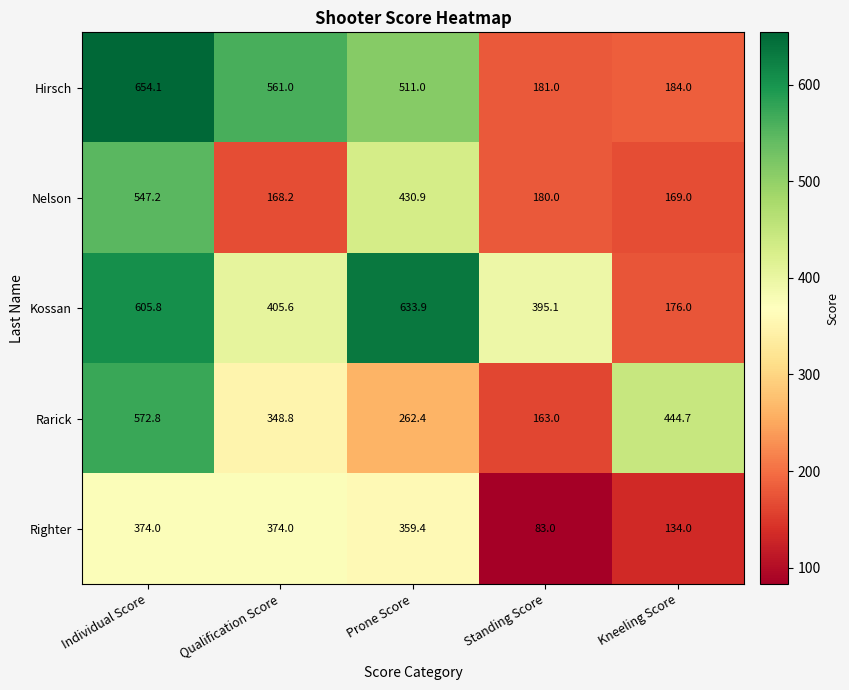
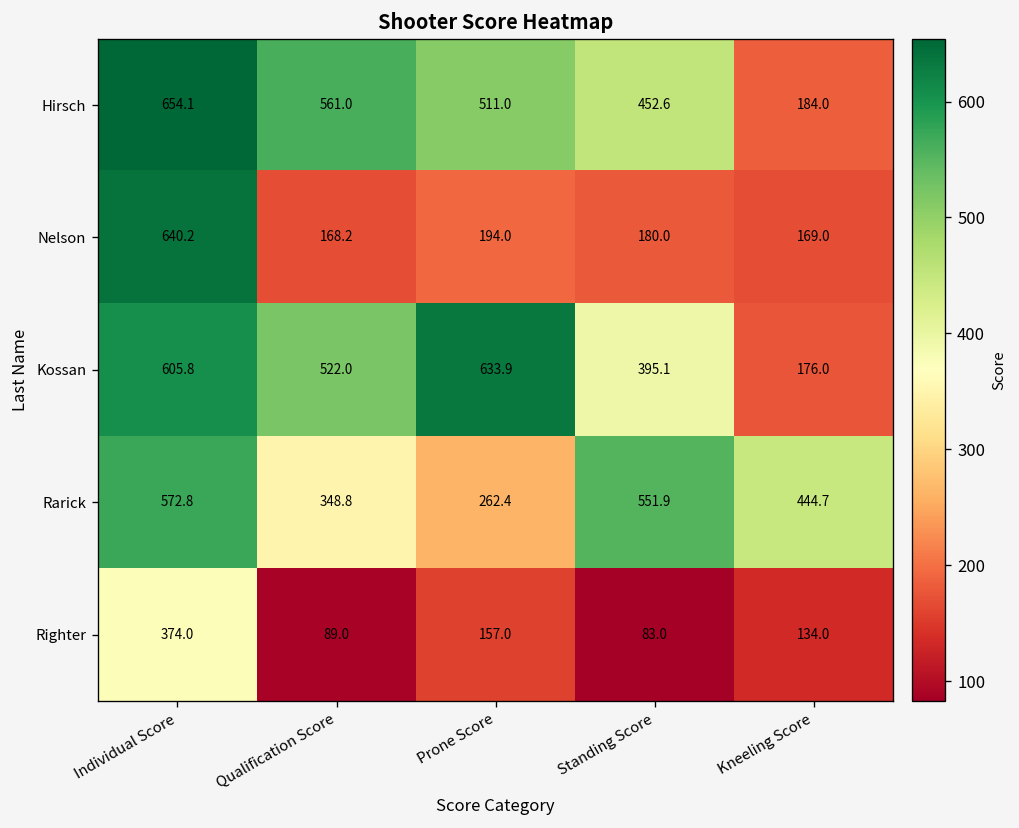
Hirsch, Standing Score: 181.0 -> 452.6
Nelson, Individual Score: 547.2 -> 640.2
Nelson, Prone Score: 430.9 -> 194.0
Kossan, Qualification Score: 405.6 -> 522.0
Rarick, Standing Score: 163.0 -> 551.9
Righter, Qualification Score: 374.0 -> 89.0
Righter, Prone Score: 359.4 -> 157.0
